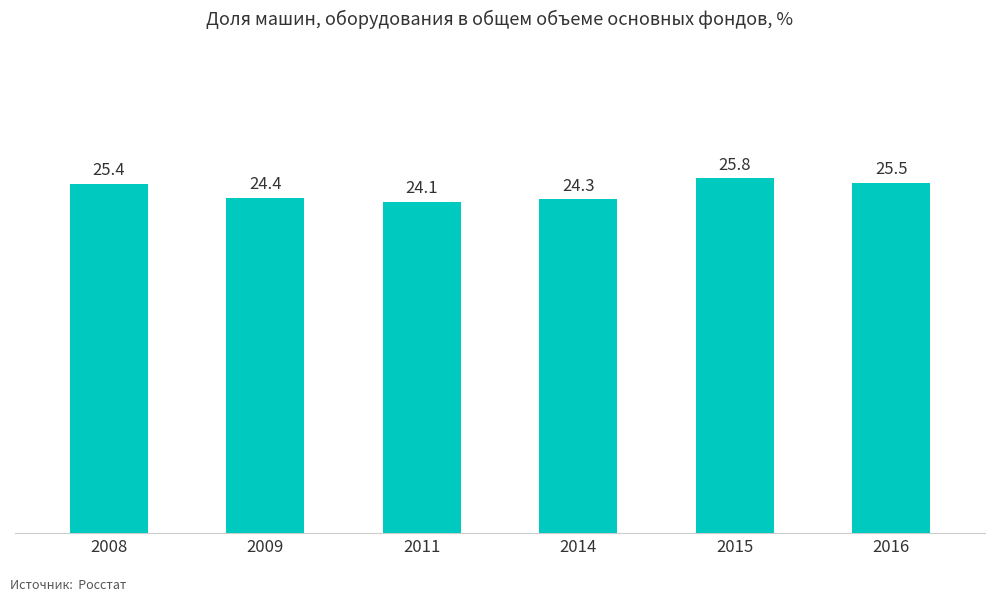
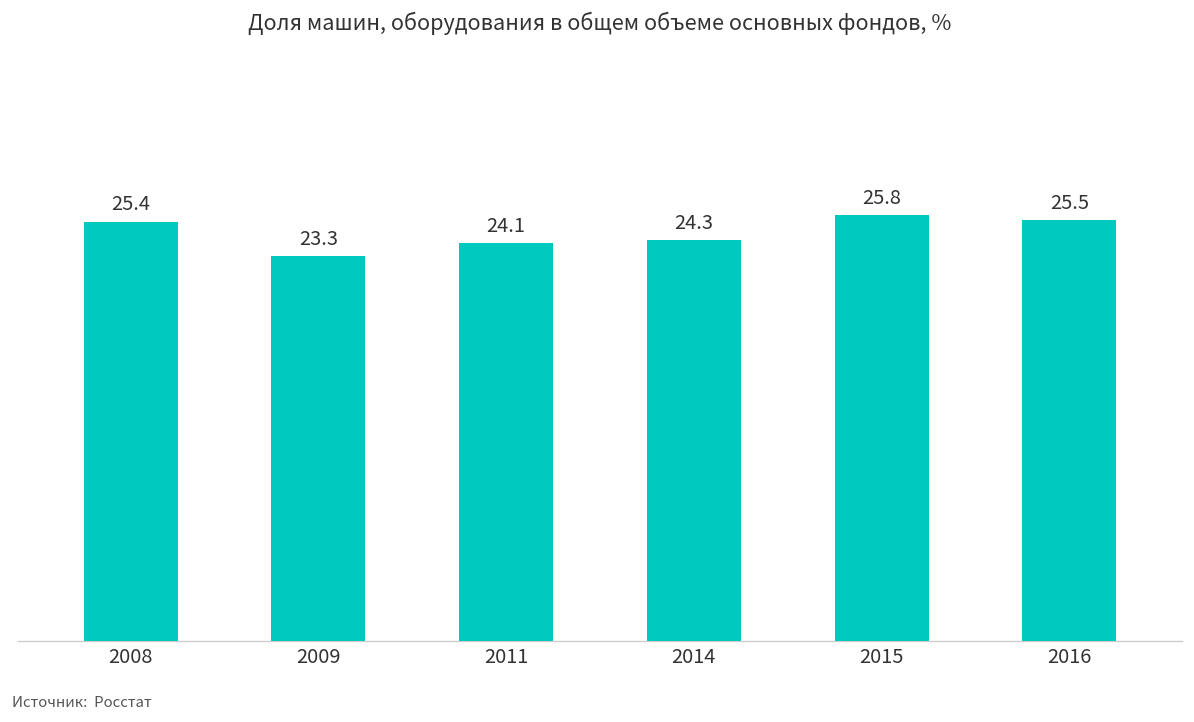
2009: 24.4 -> 23.3
